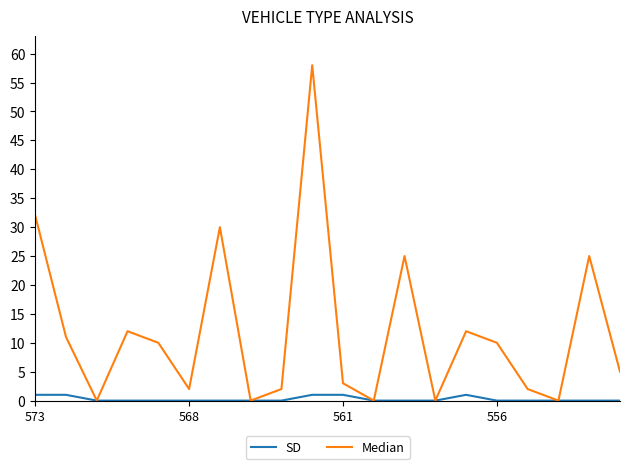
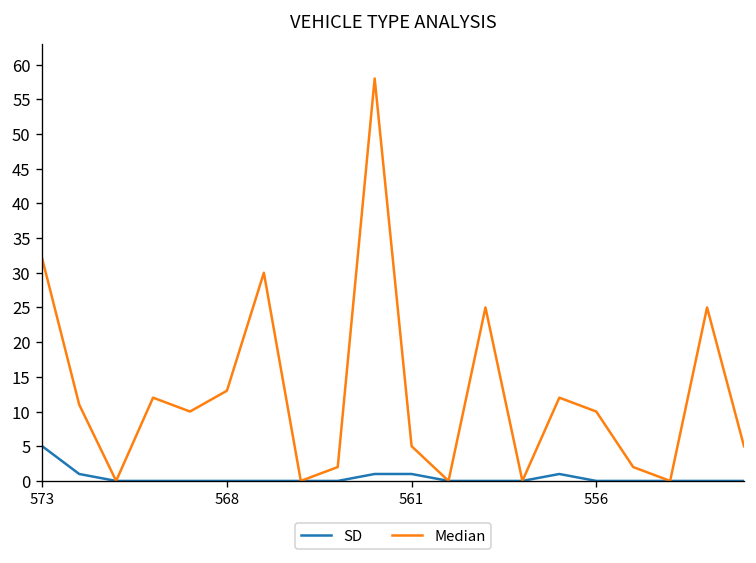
SD, 573: 1 -> 5
Median, 568: 2 -> 13
Median, 561: 3 -> 5
